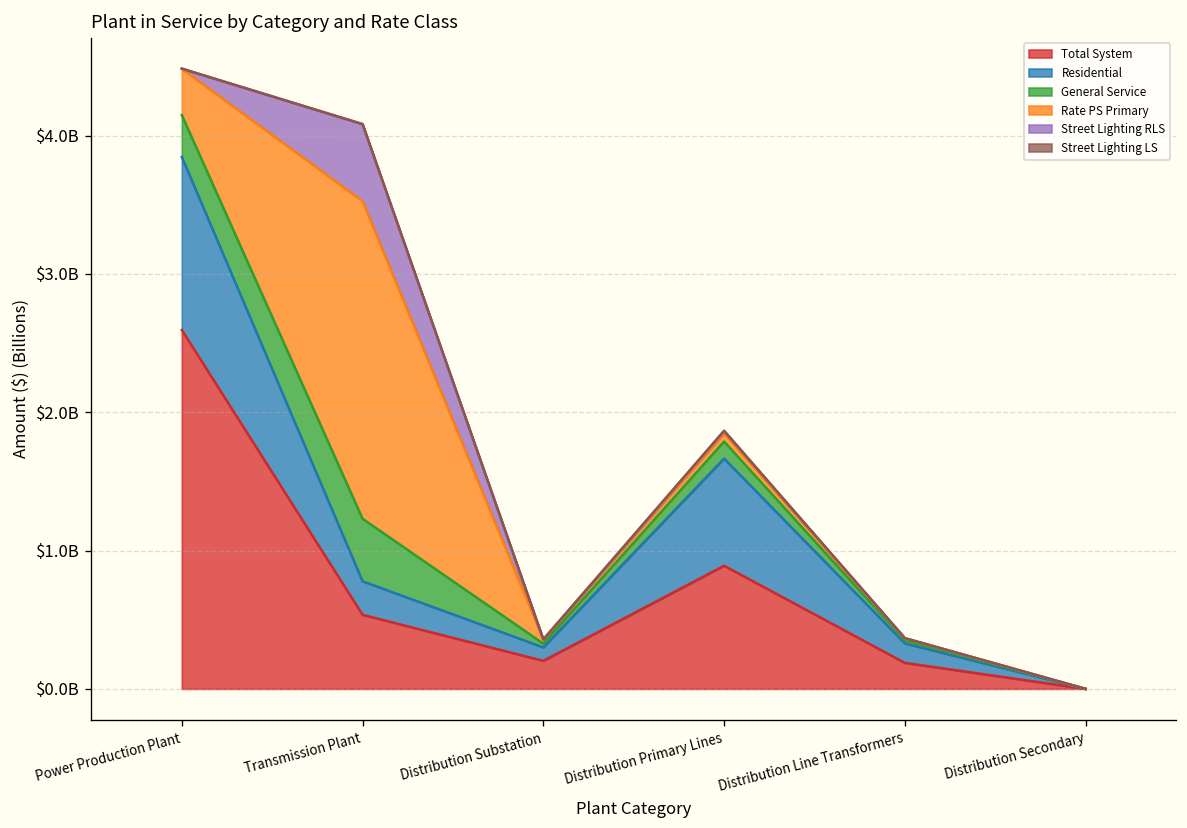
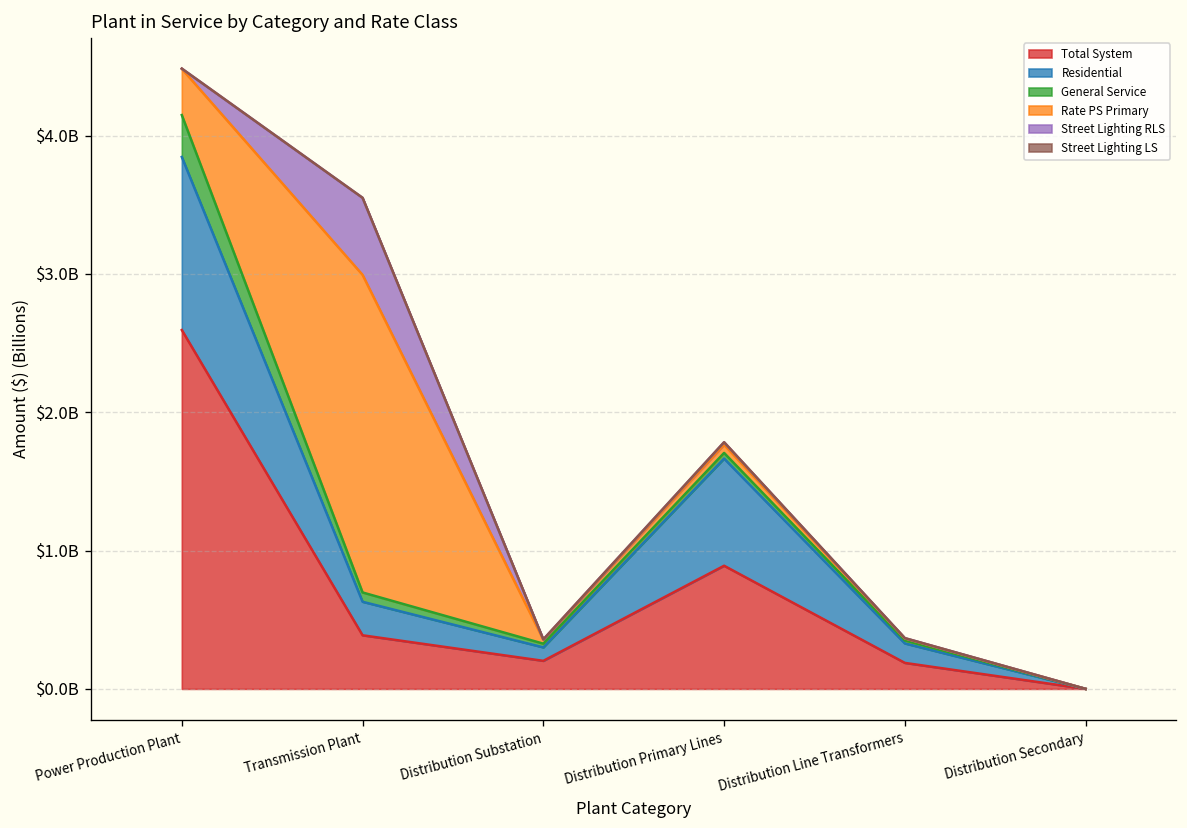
Total System, Transmission Plant: $540000000 -> $390000000
General Service, Transmission Plant: $450000000 -> $70000000
General Service, Distribution Primary Lines: $120000000 -> $40000000
